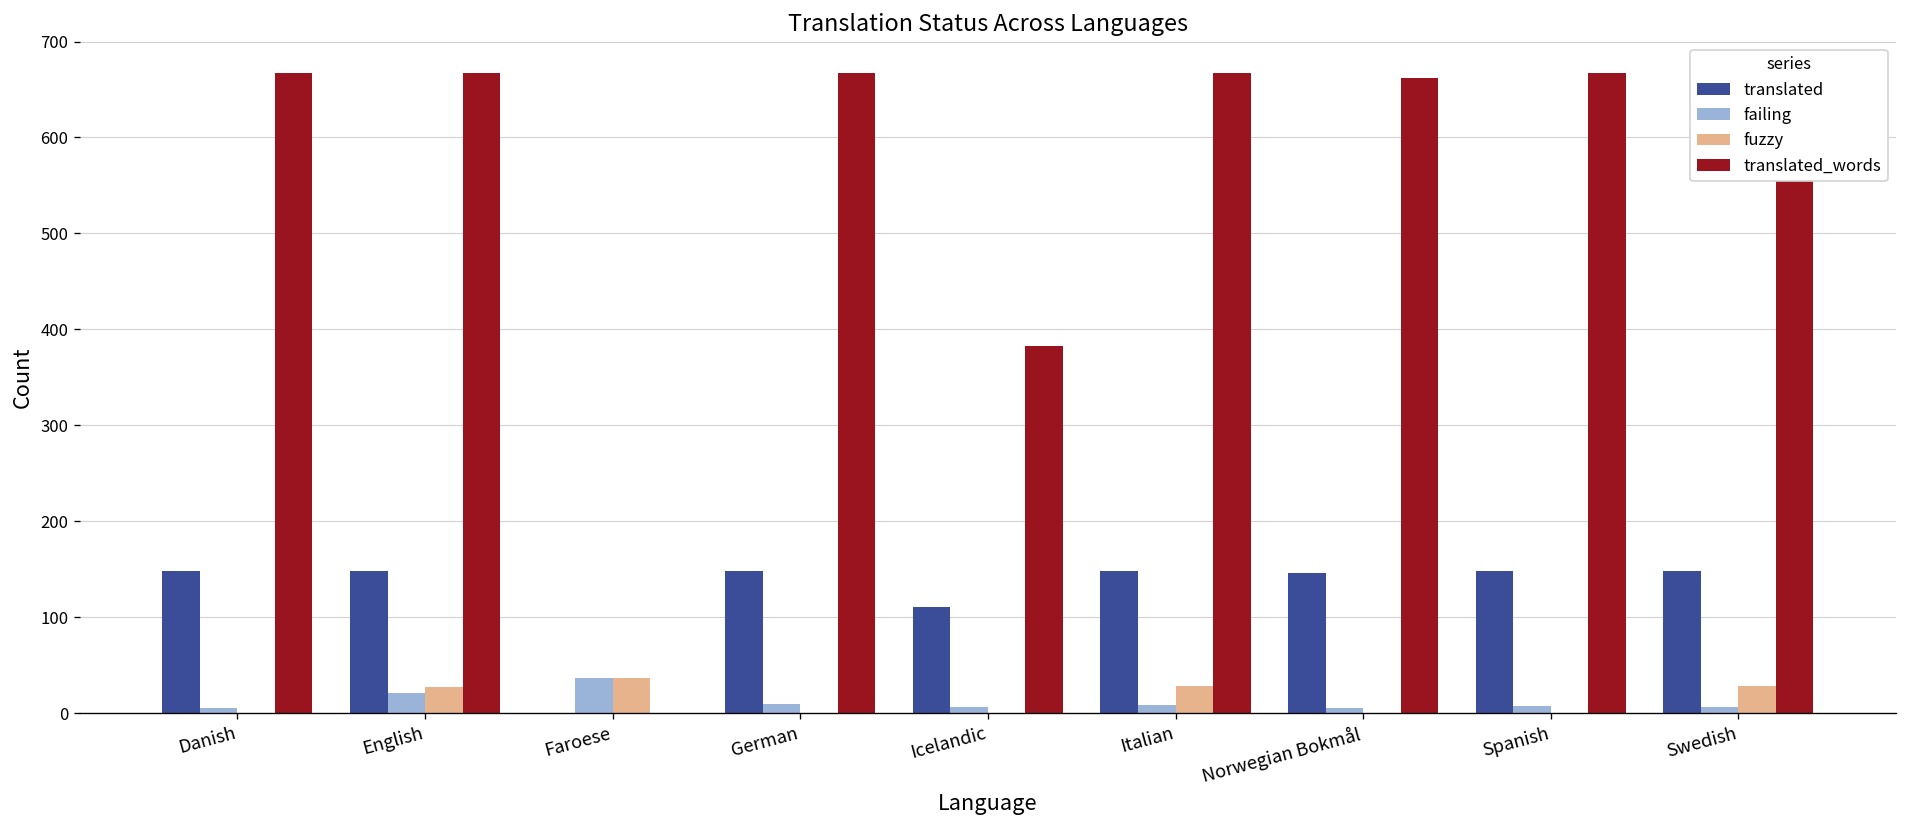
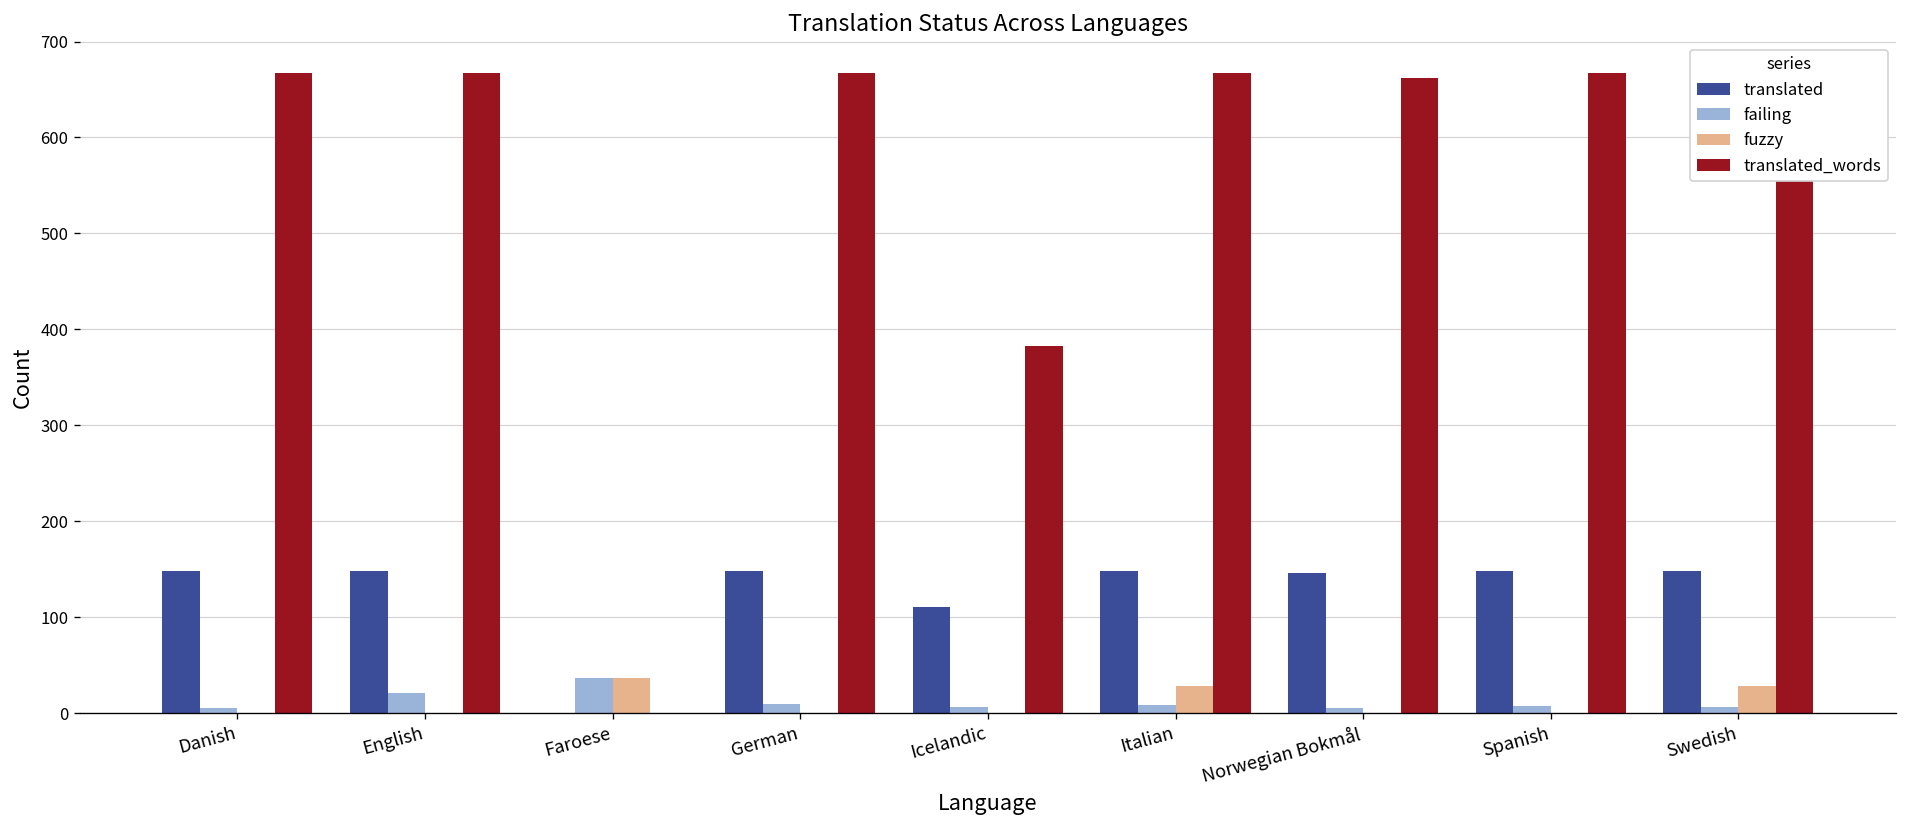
fuzzy, English: 30 -> 0
